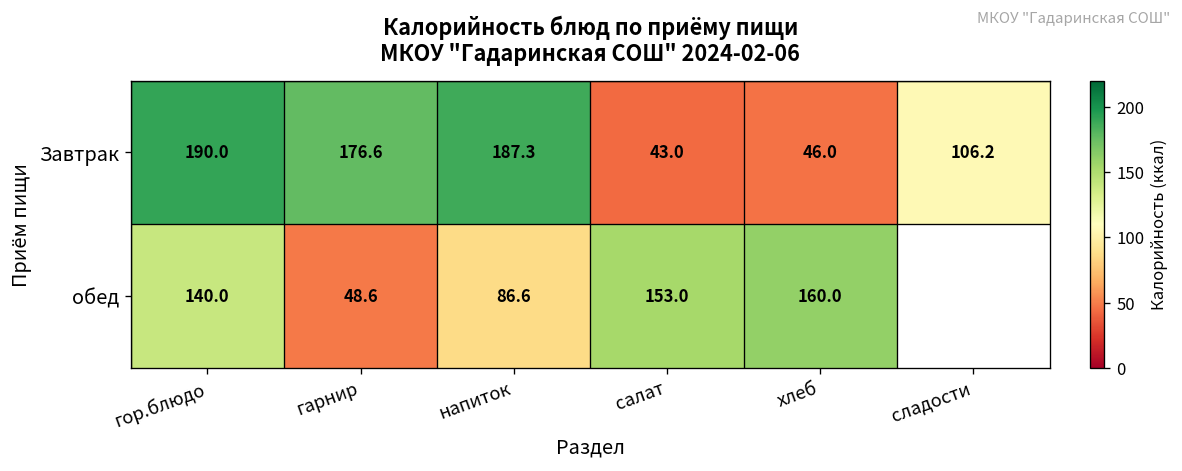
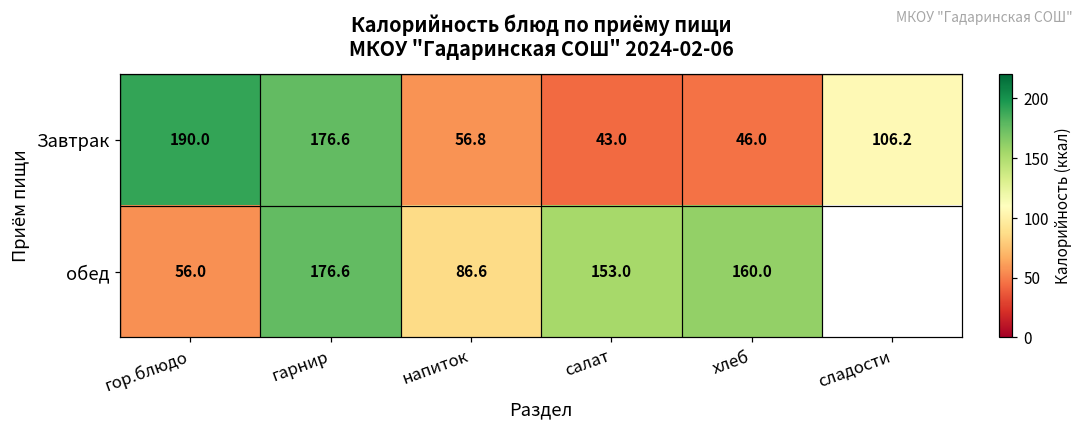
Завтрак, напиток: 187.3 -> 56.8
обед, гор.блюдо: 140.0 -> 56.0
обед, гарнир: 48.6 -> 176.6
